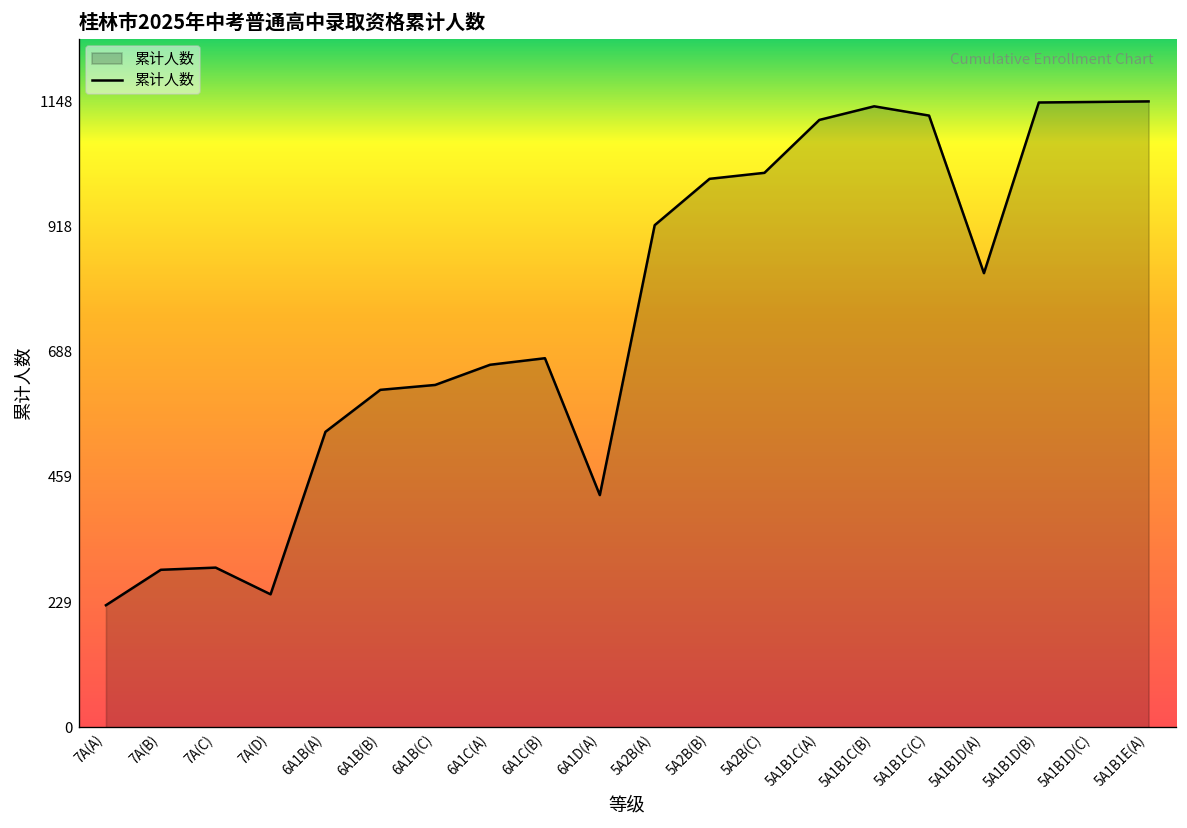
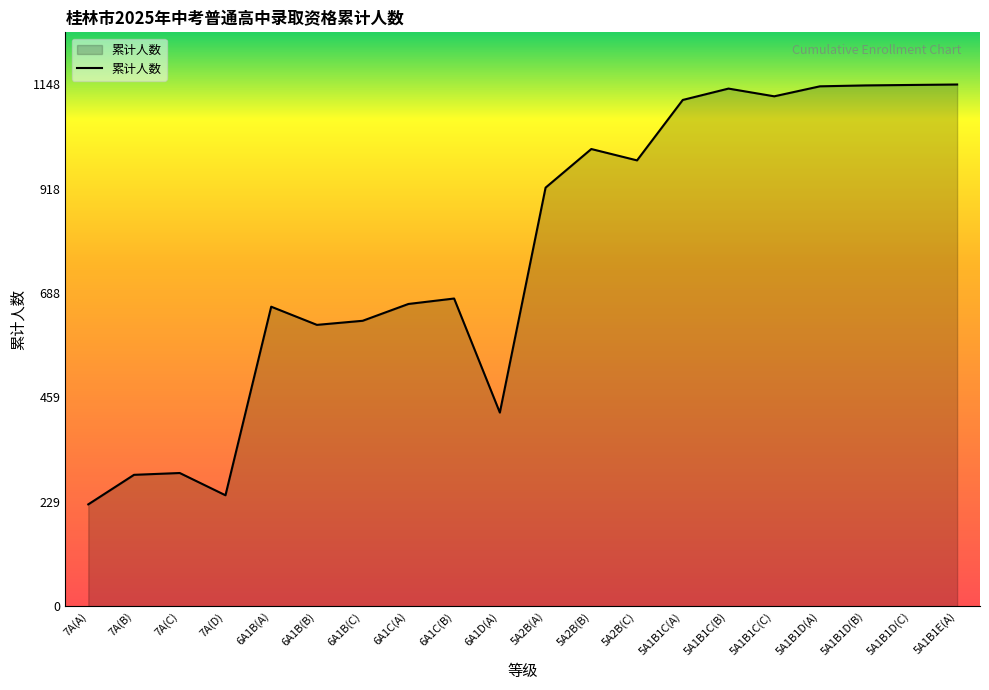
6A1B(A): 540 -> 660
5A2B(C): 1020 -> 980
5A1B1D(A): 830 -> 1140
